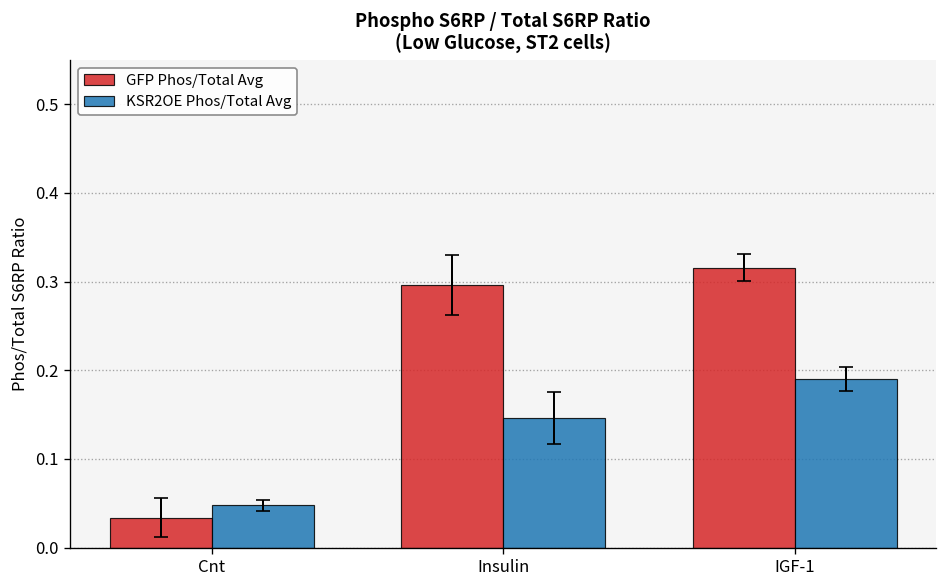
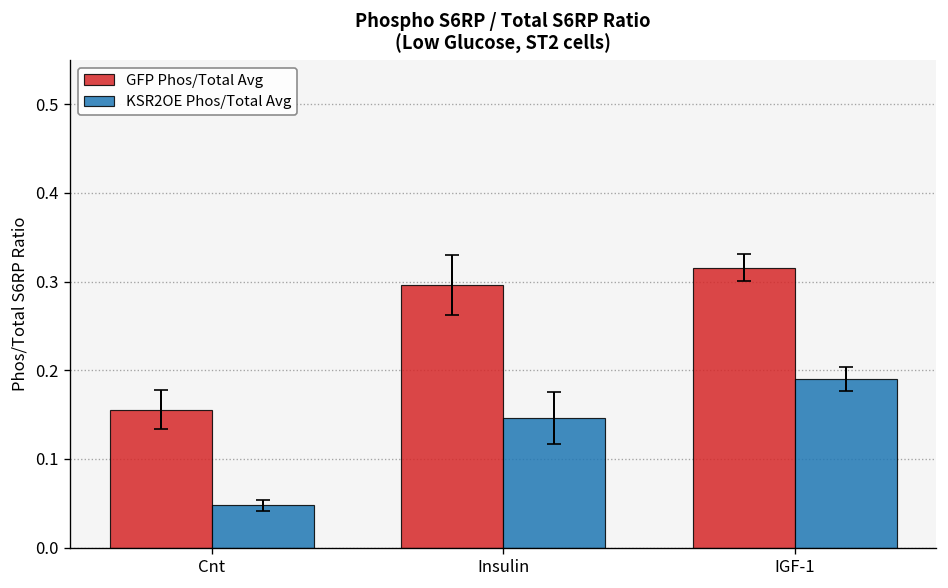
GFP Phos/Total Avg, Cnt: 0.03 -> 0.16
